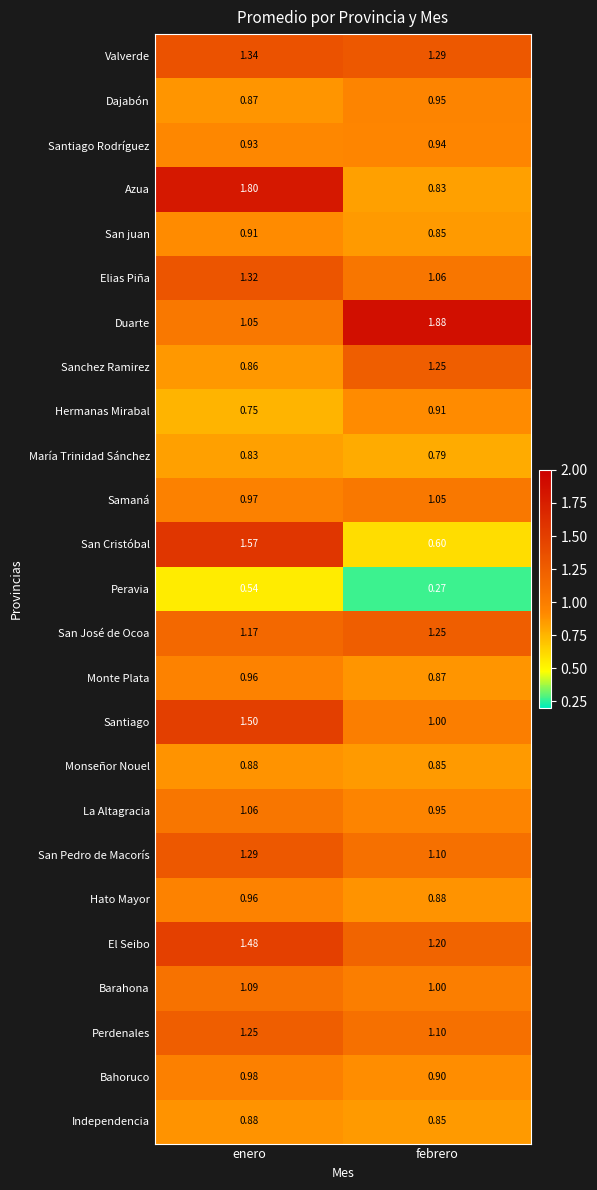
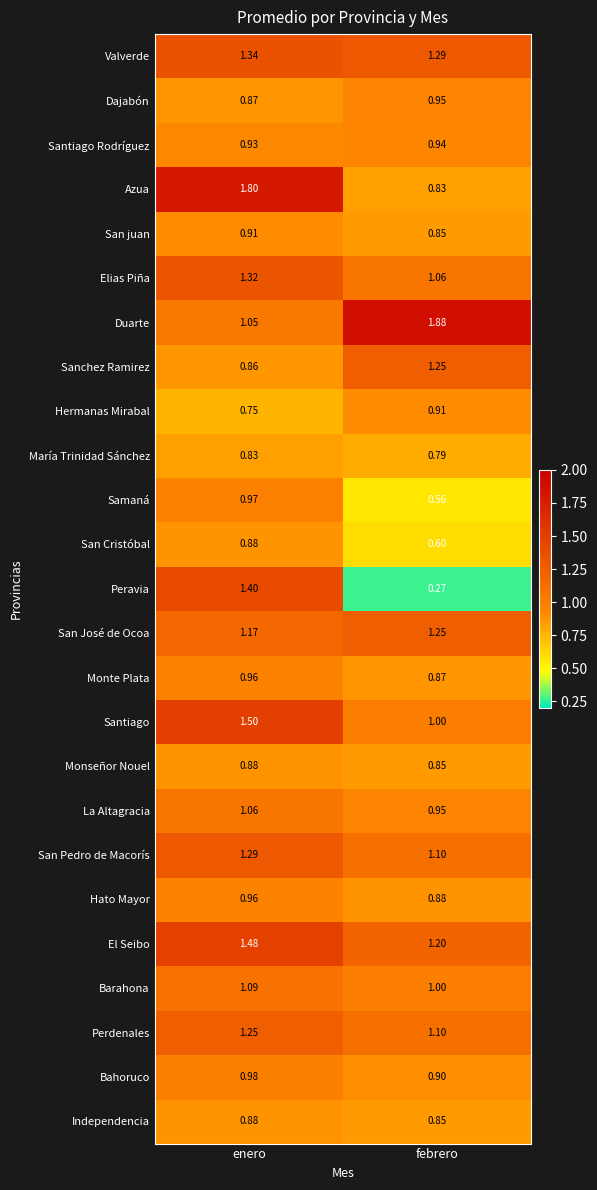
Samaná, febrero: 1.05 -> 0.56
San Cristóbal, enero: 1.57 -> 0.88
Peravia, enero: 0.54 -> 1.40
